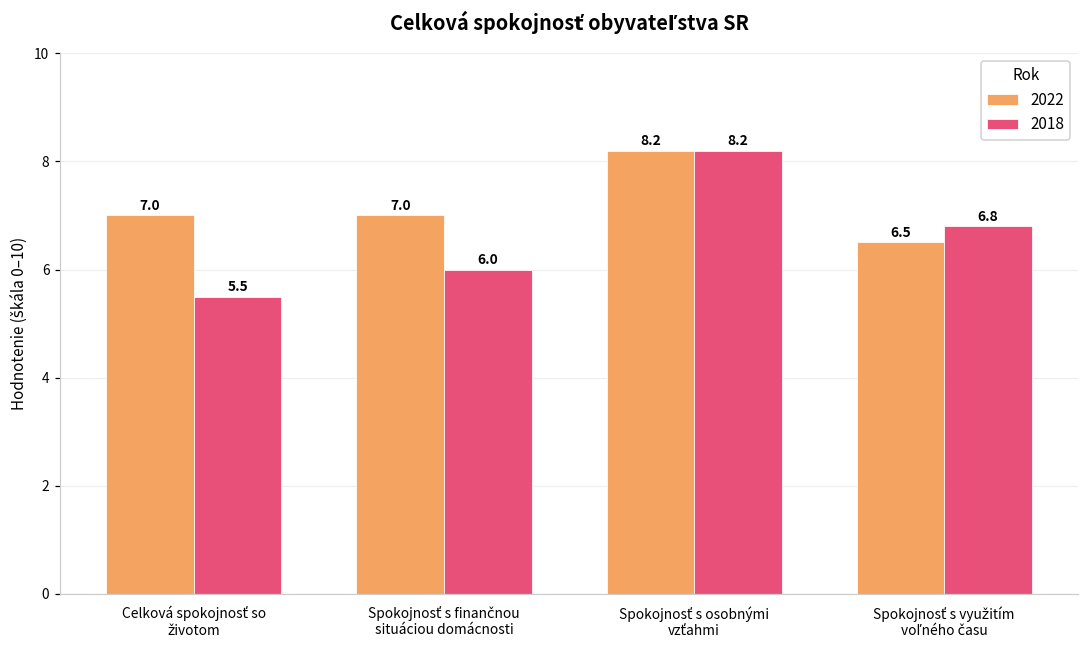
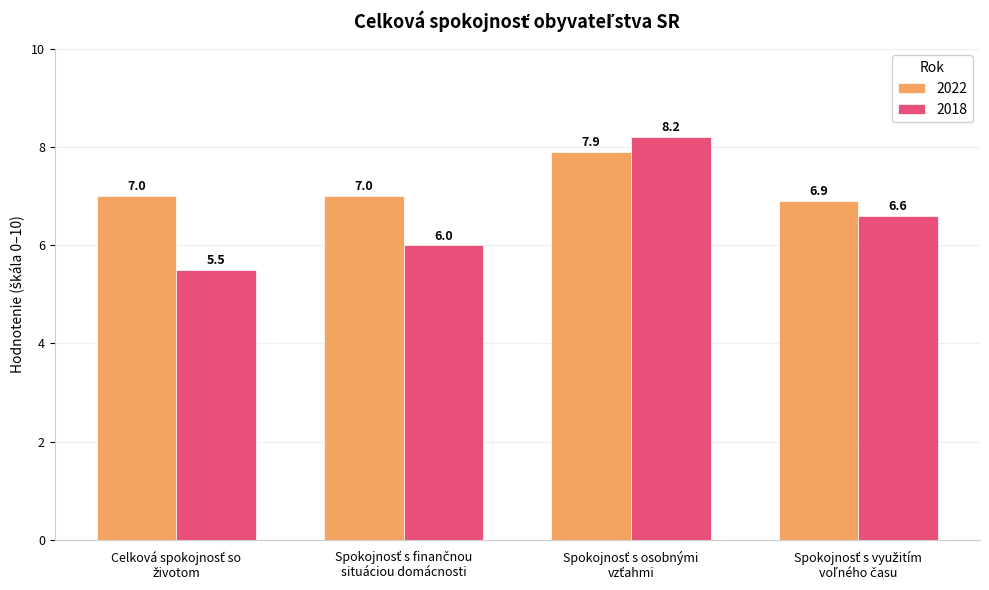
2022, Spokojnosť s osobnými vzťahmi: 8.2 -> 7.9
2022, Spokojnosť s využitím voľného času: 6.5 -> 6.9
2018, Spokojnosť s využitím voľného času: 6.8 -> 6.6
